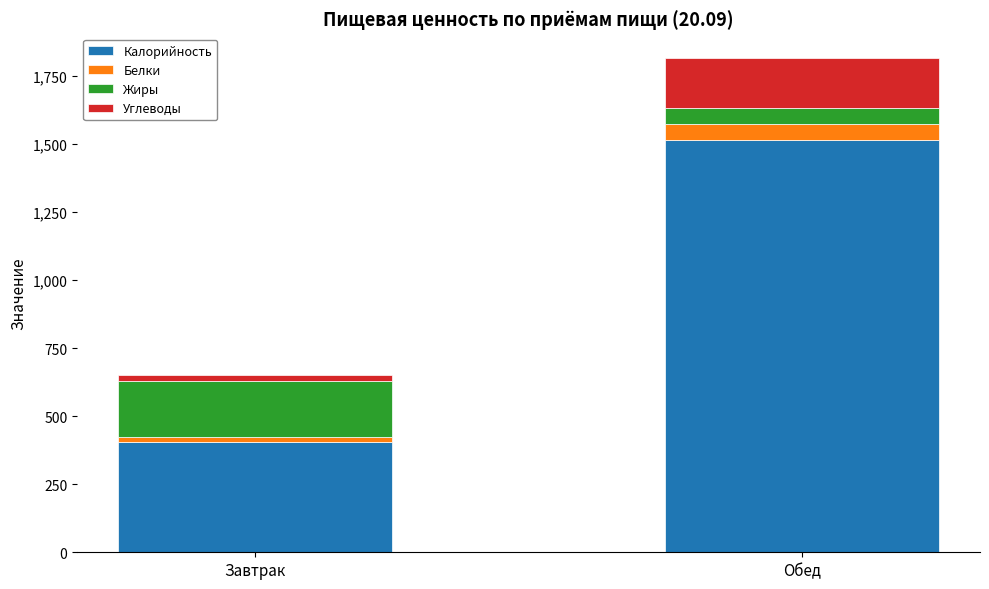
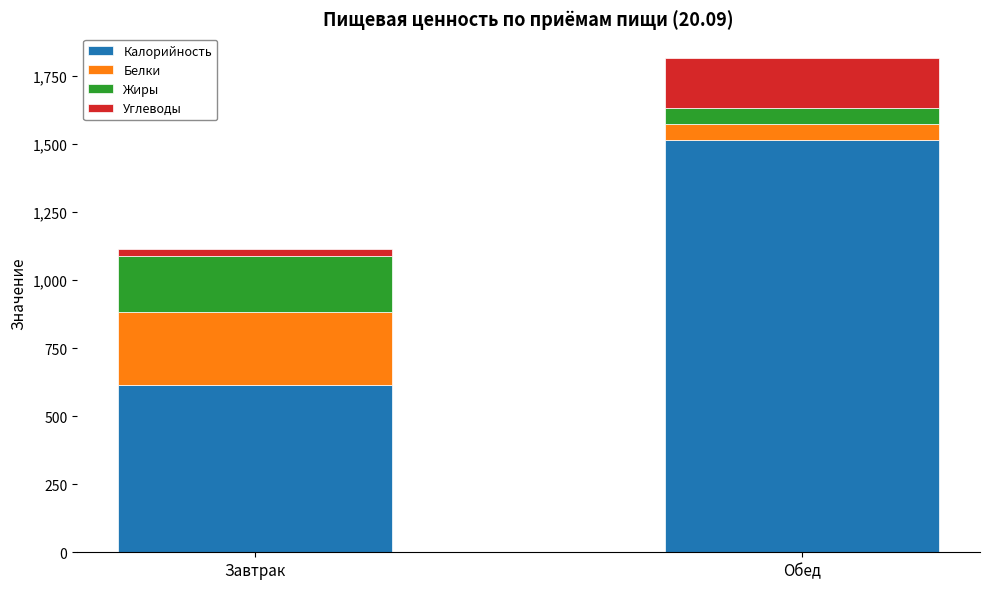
Калорийность, Завтрак: 400 -> 610
Белки, Завтрак: 20 -> 270
